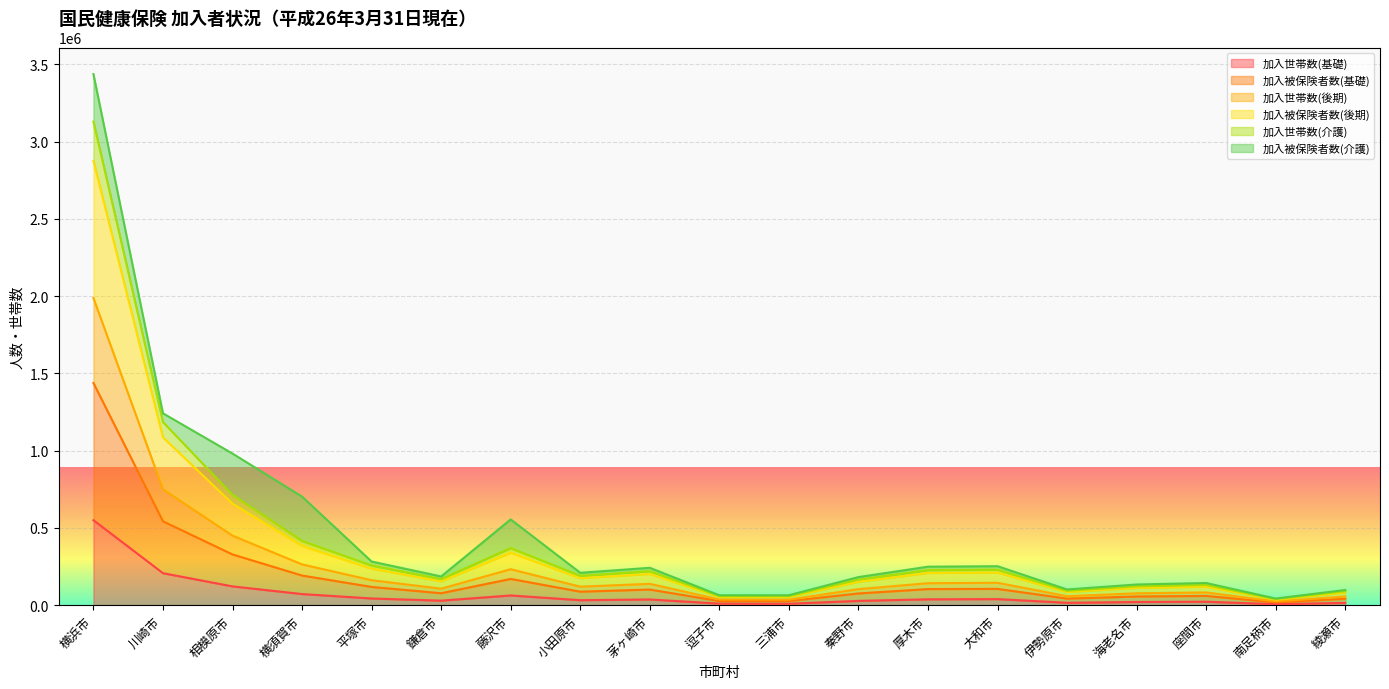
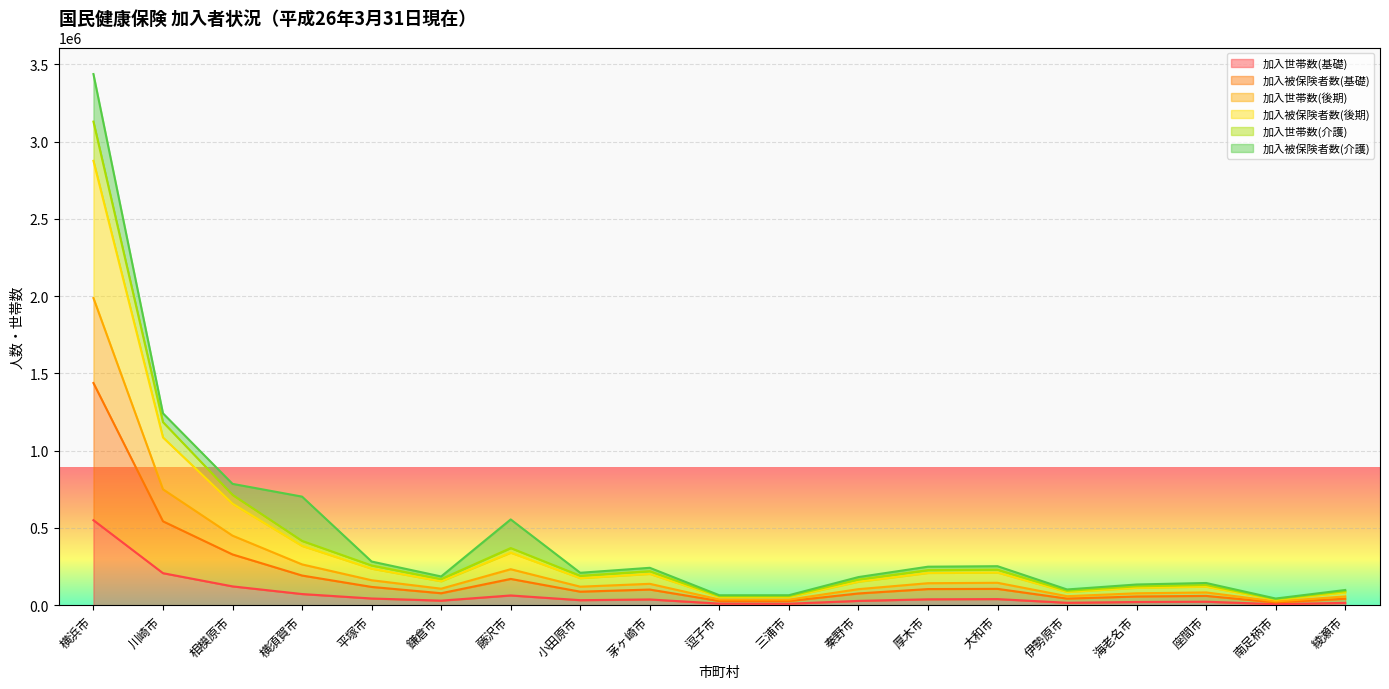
加入被保険者数(介護), 相模原市: 270000 -> 70000
